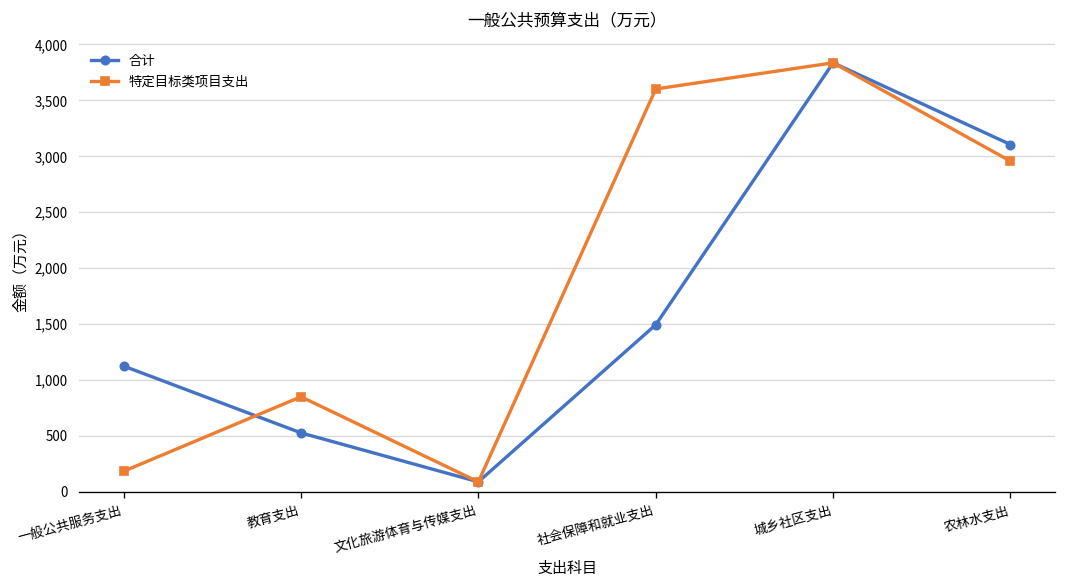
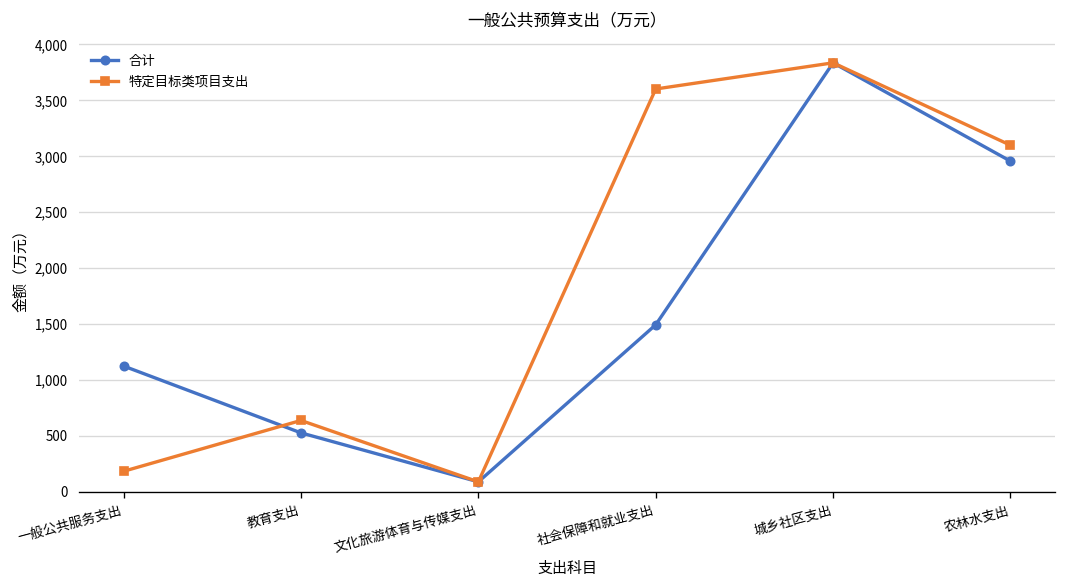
特定目标类项目支出, 教育支出: 900 -> 600
合计, 农林水支出: 3,100 -> 3,000
特定目标类项目支出, 农林水支出: 3,000 -> 3,100
